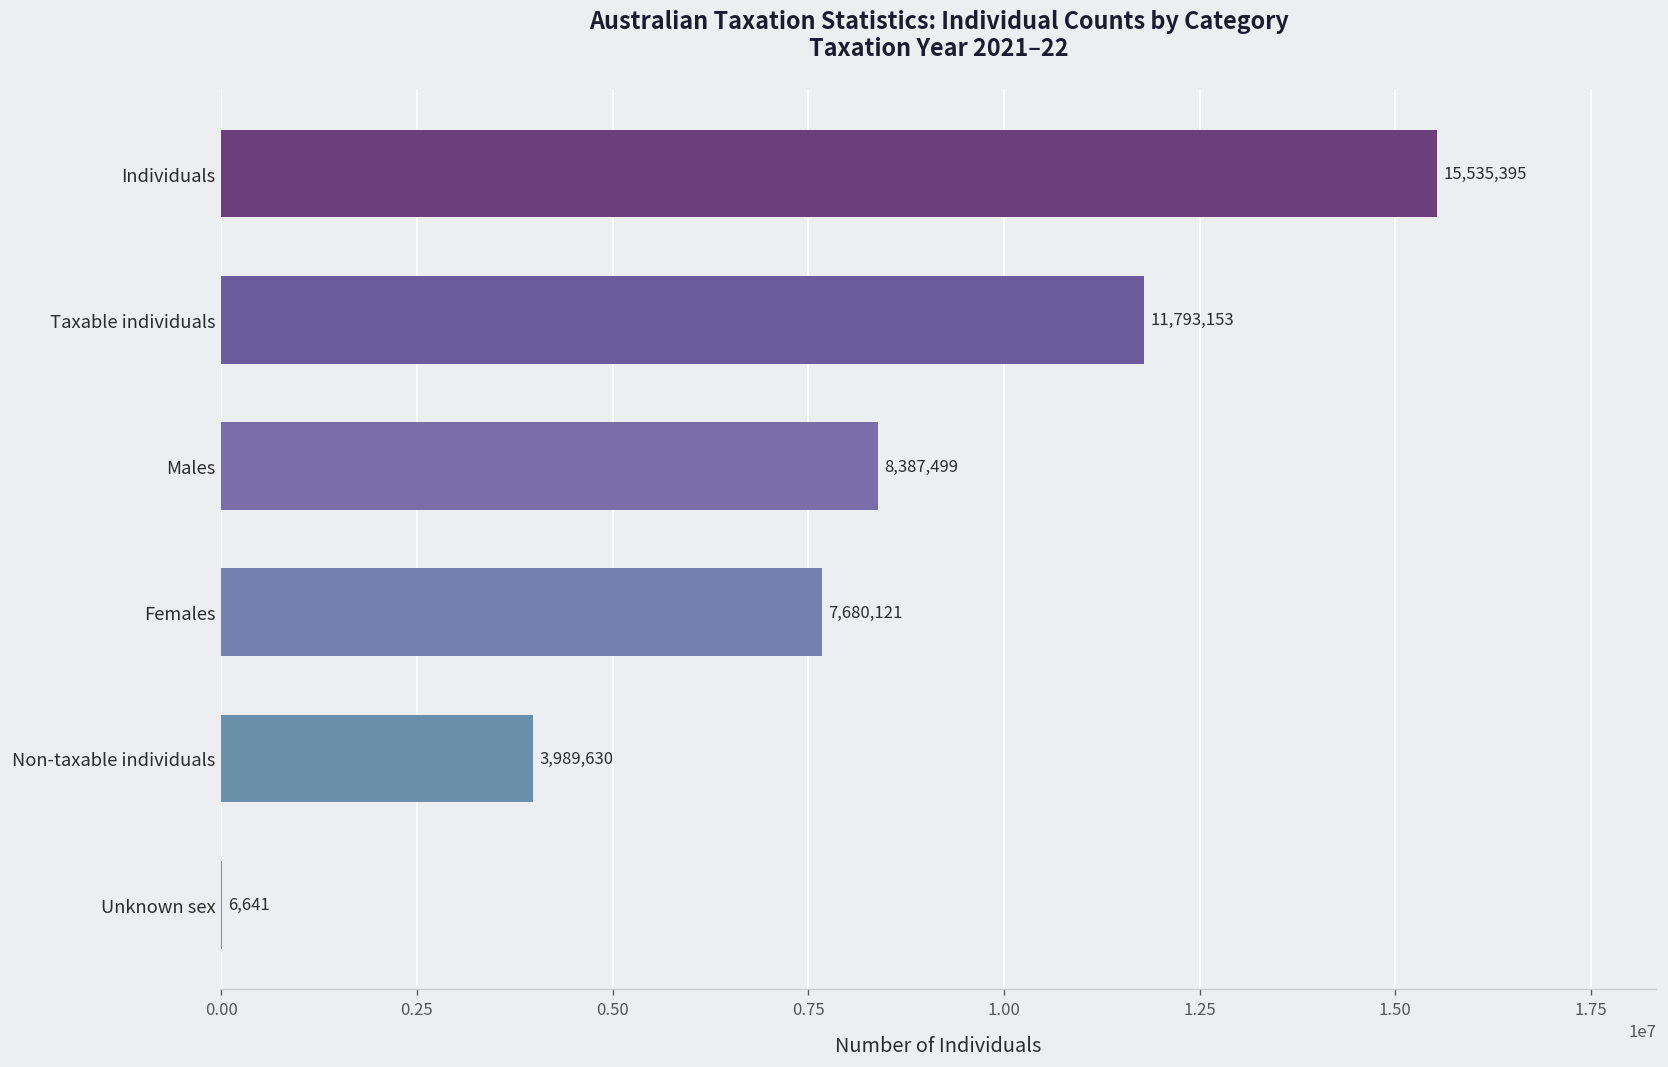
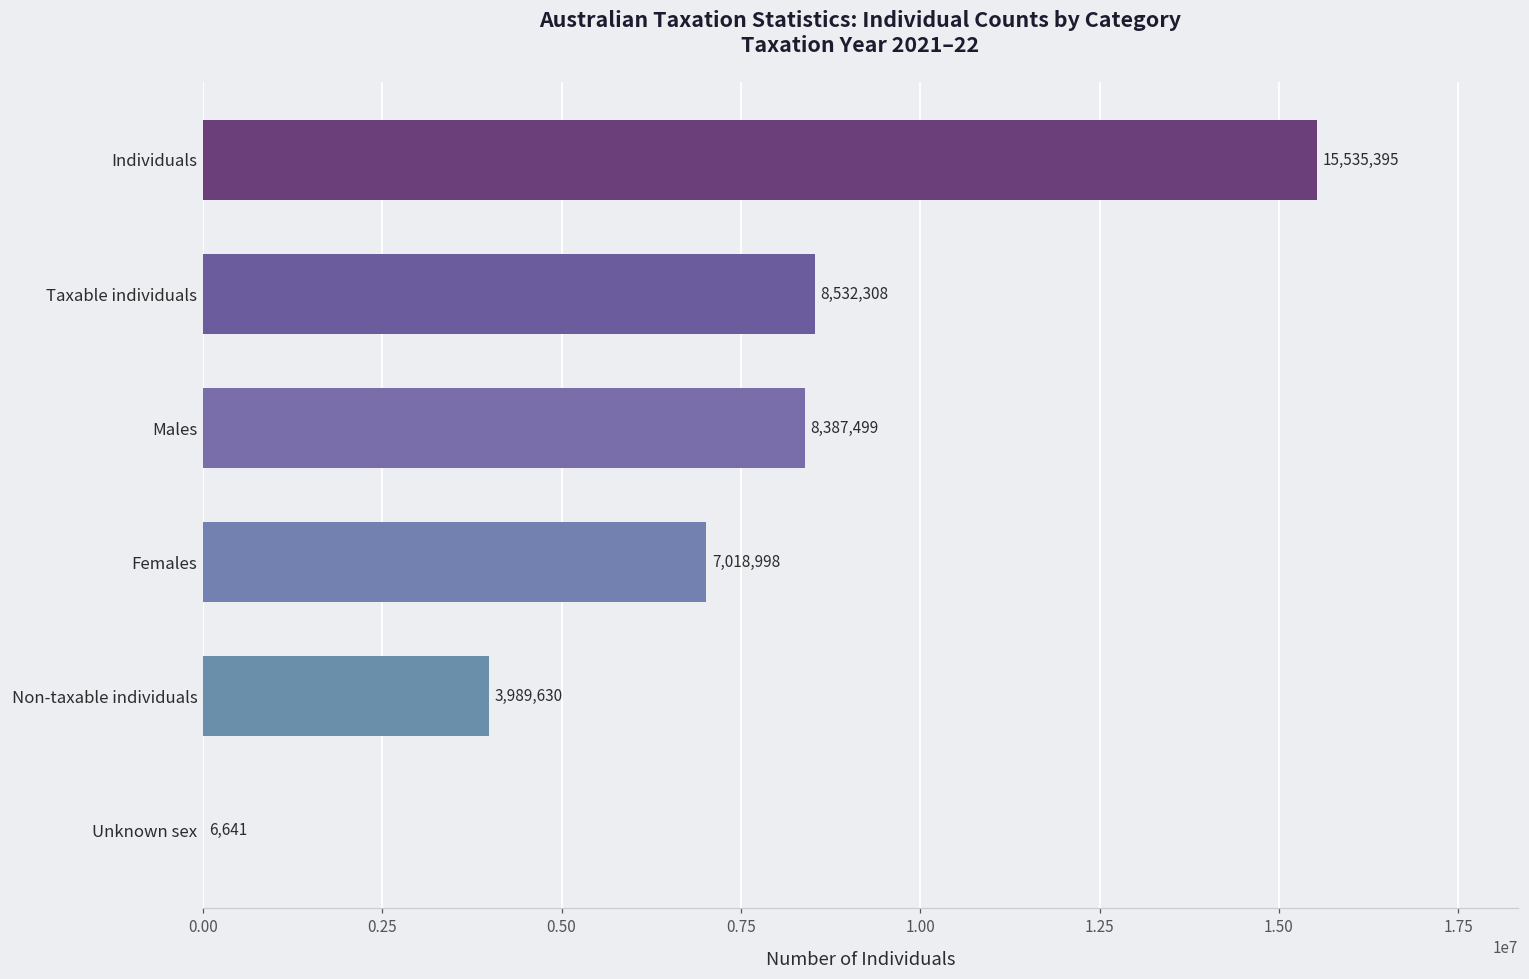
Taxable individuals: 11,793,153 -> 8,532,308
Females: 7,680,121 -> 7,018,998
